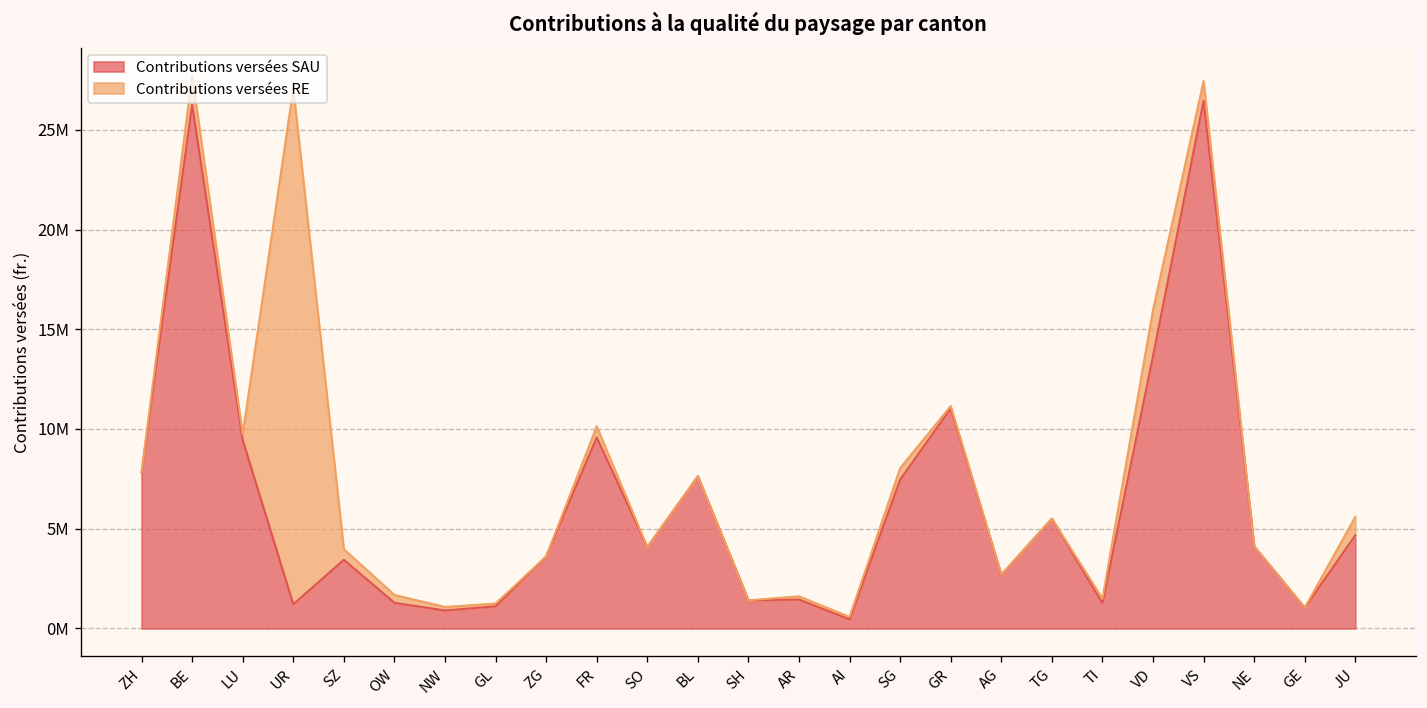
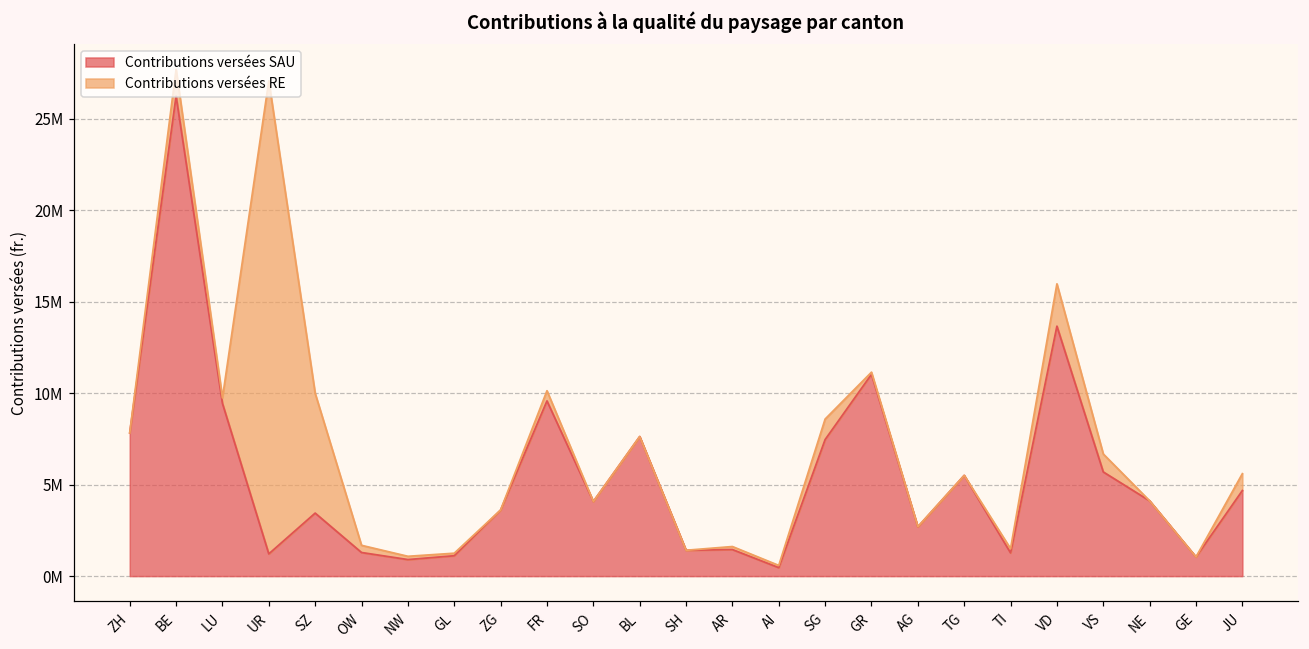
Contributions versées RE, SZ: 500000 -> 6500000
Contributions versées RE, SG: 600000 -> 1100000
Contributions versées SAU, VS: 26500000 -> 5700000
